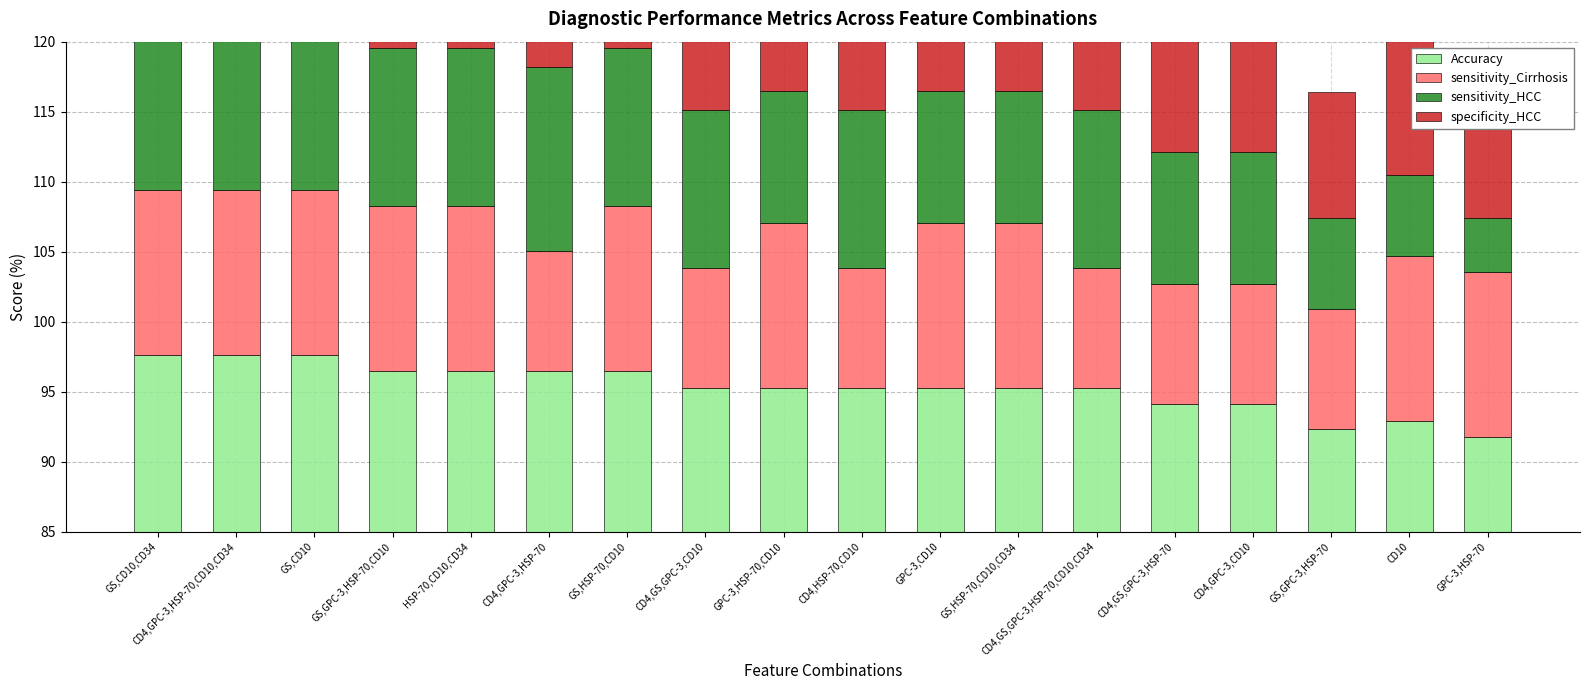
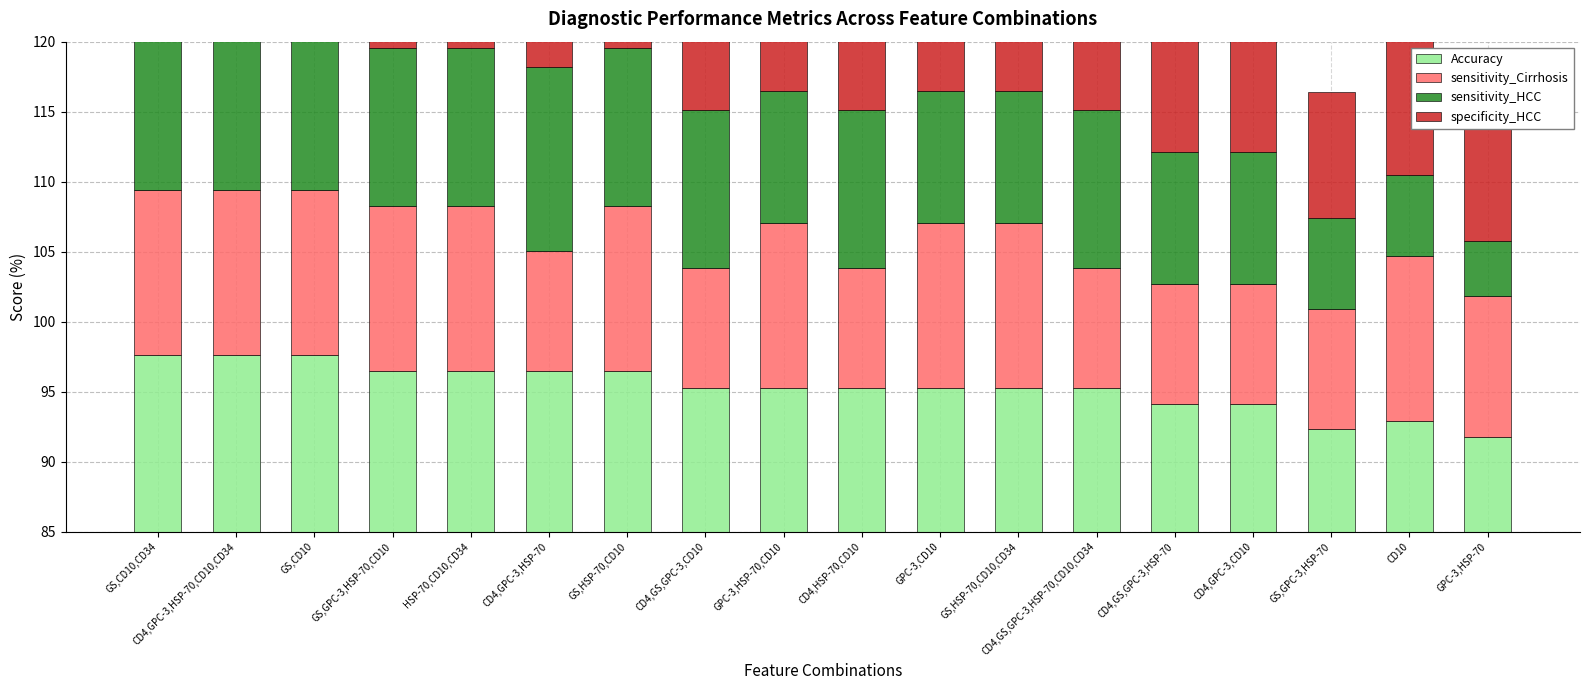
sensitivity_Cirrhosis, GPC-3,HSP-70: 11.8 -> 10.1
